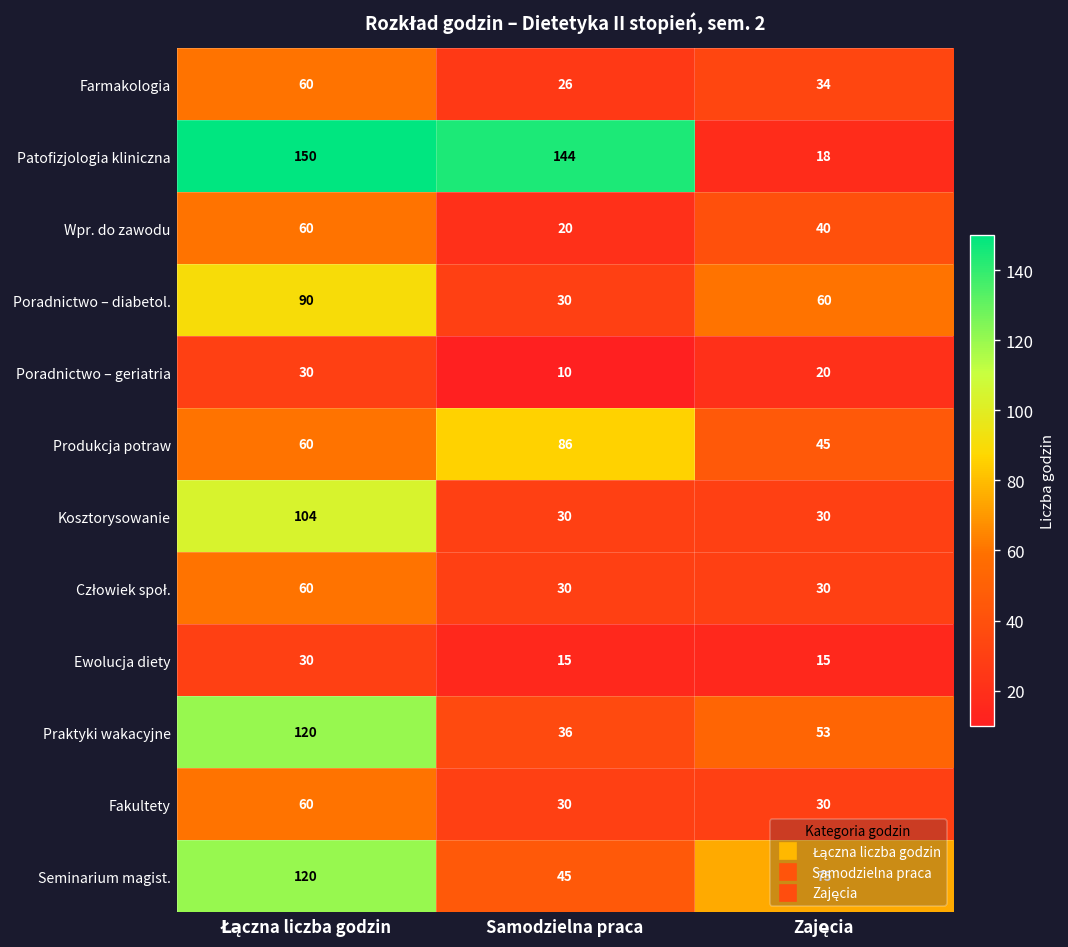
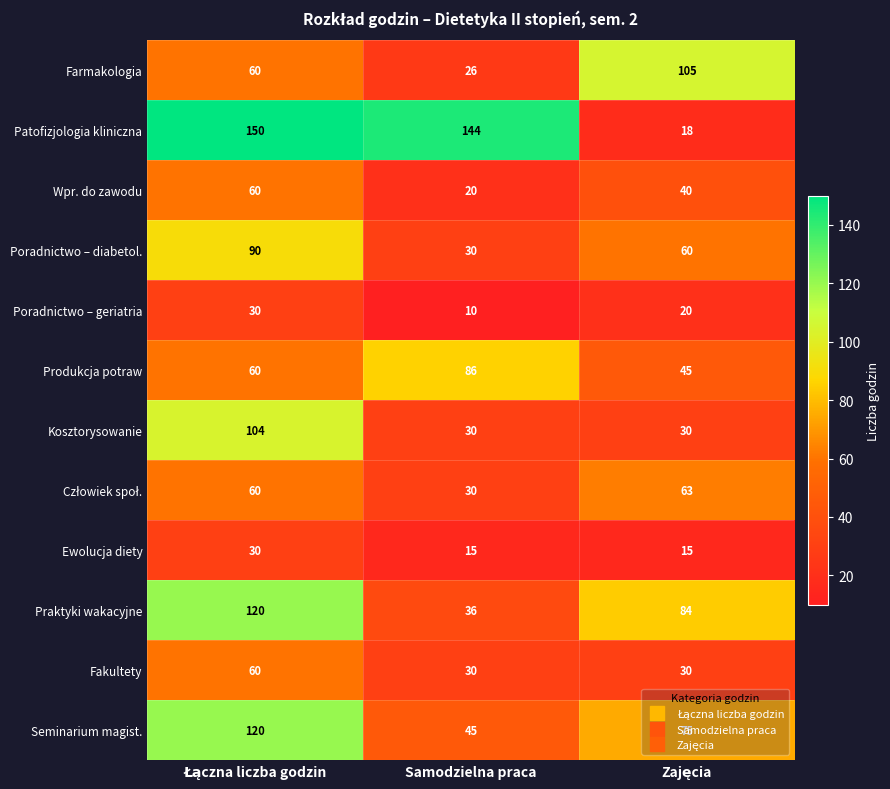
Farmakologia, Zajęcia: 34 -> 105
Człowiek społ., Zajęcia: 30 -> 63
Praktyki wakacyjne, Zajęcia: 53 -> 84
